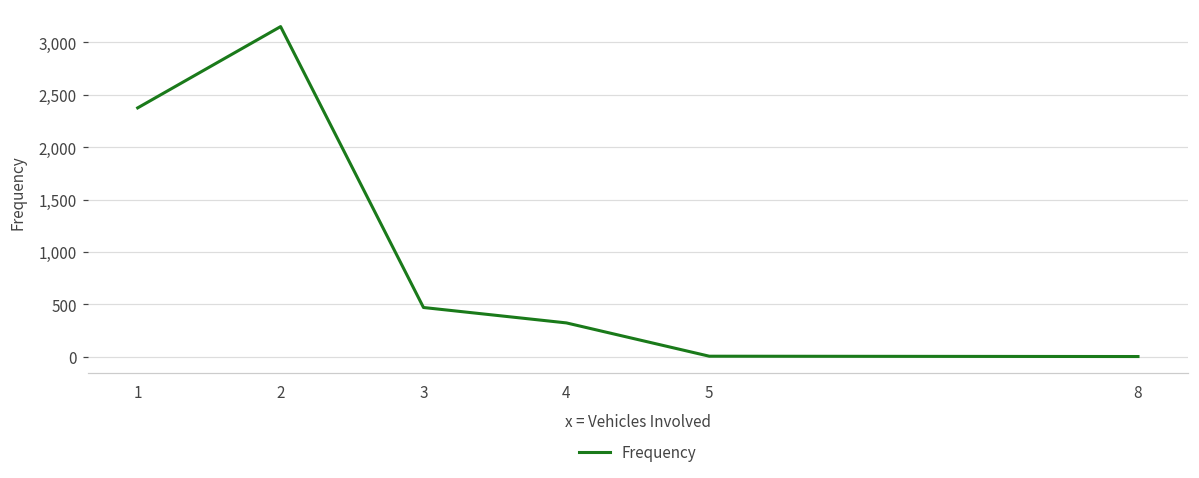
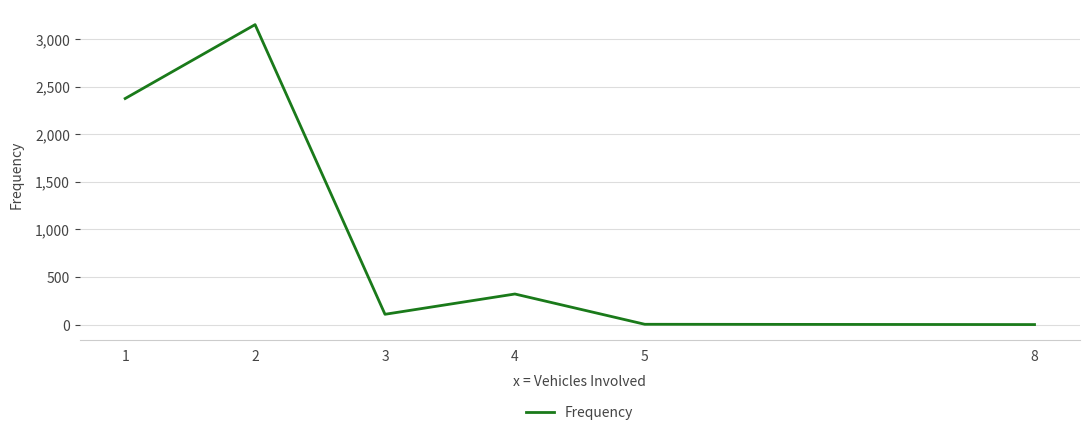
3: 500 -> 100
